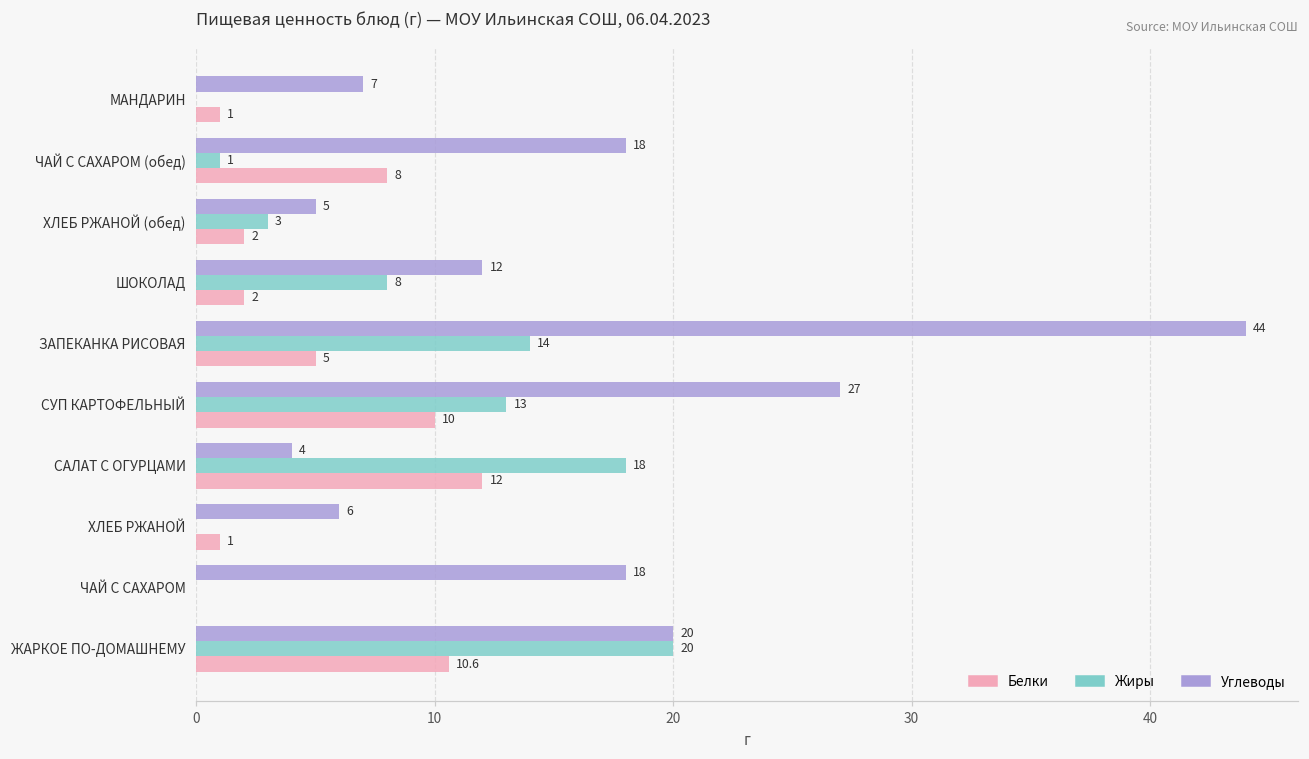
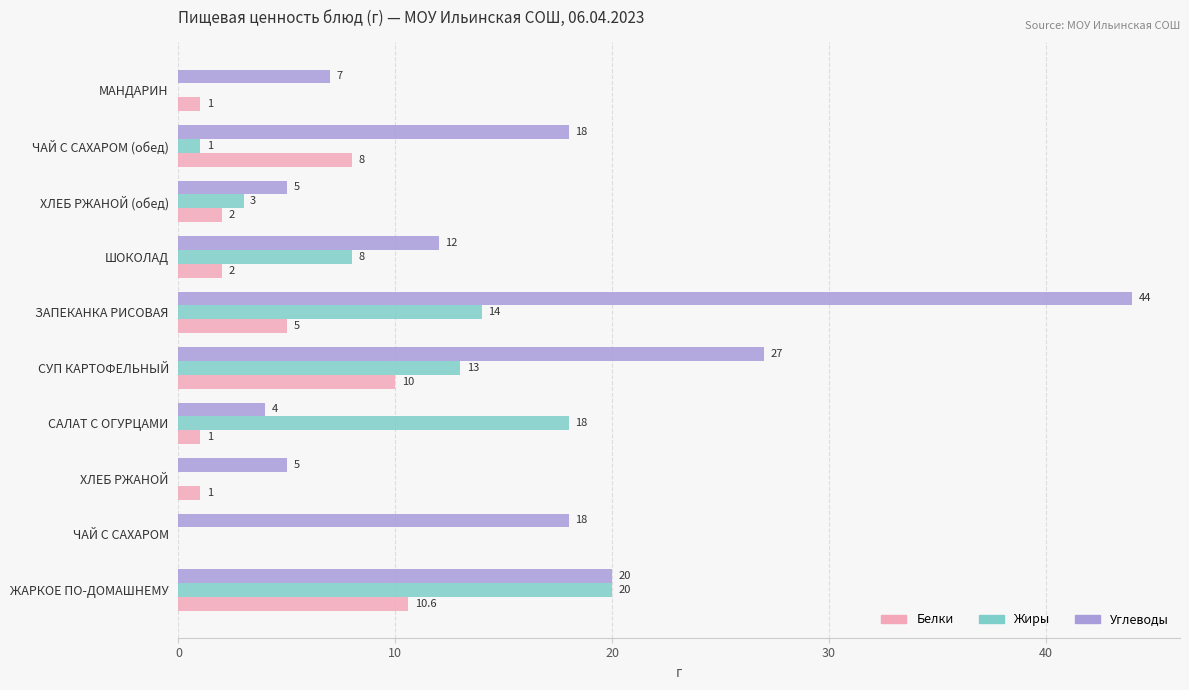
Белки, САЛАТ С ОГУРЦАМИ: 12 -> 1
Углеводы, ХЛЕБ РЖАНОЙ: 6 -> 5
